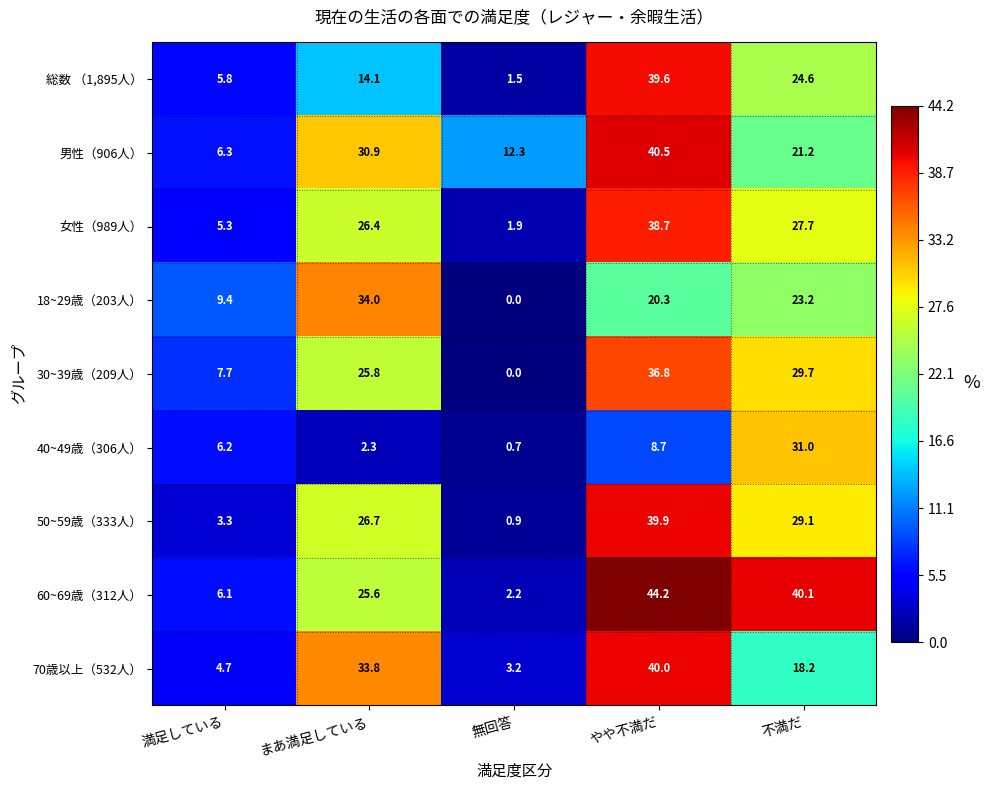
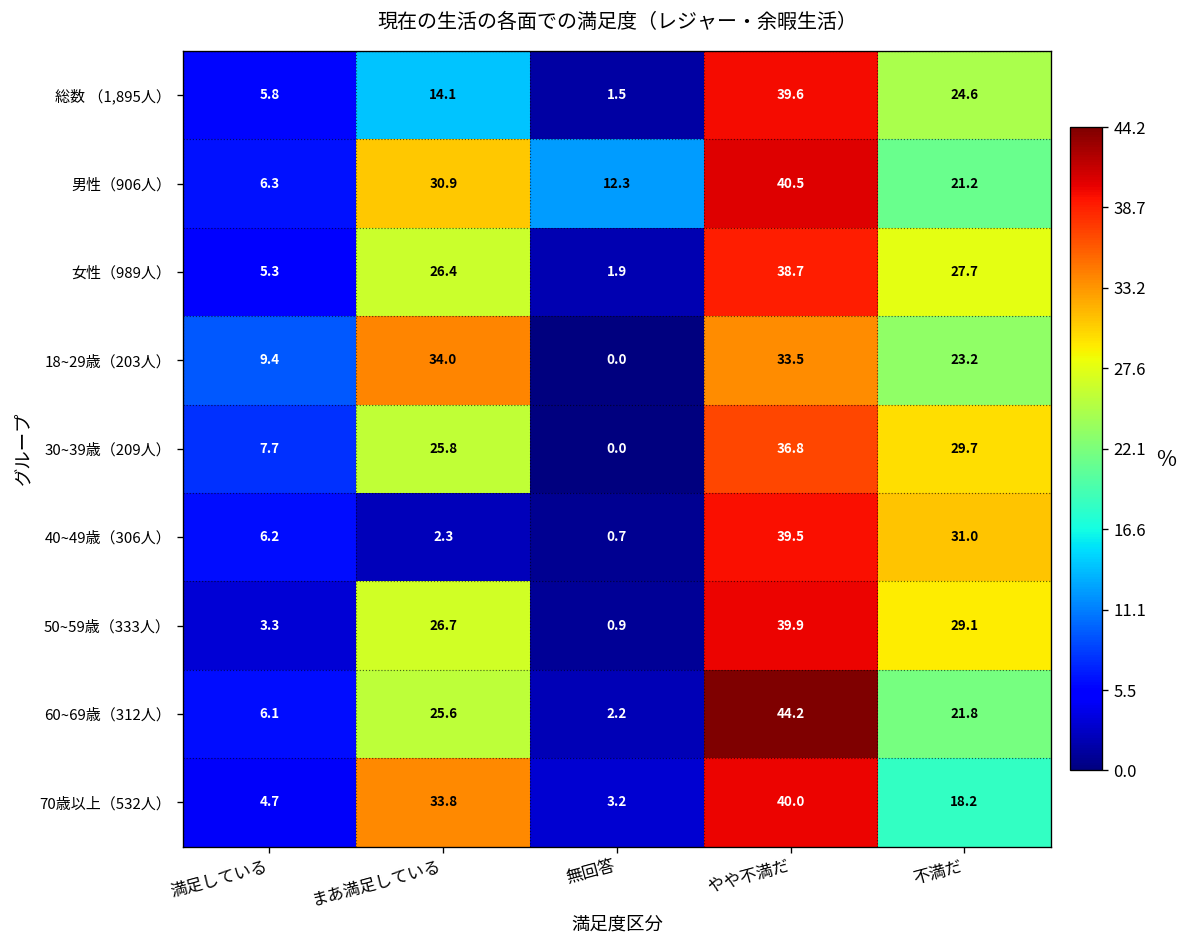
18~29歳（203人）, やや不満だ: 20.3 -> 33.5
40~49歳（306人）, やや不満だ: 8.7 -> 39.5
60~69歳（312人）, 不満だ: 40.1 -> 21.8
